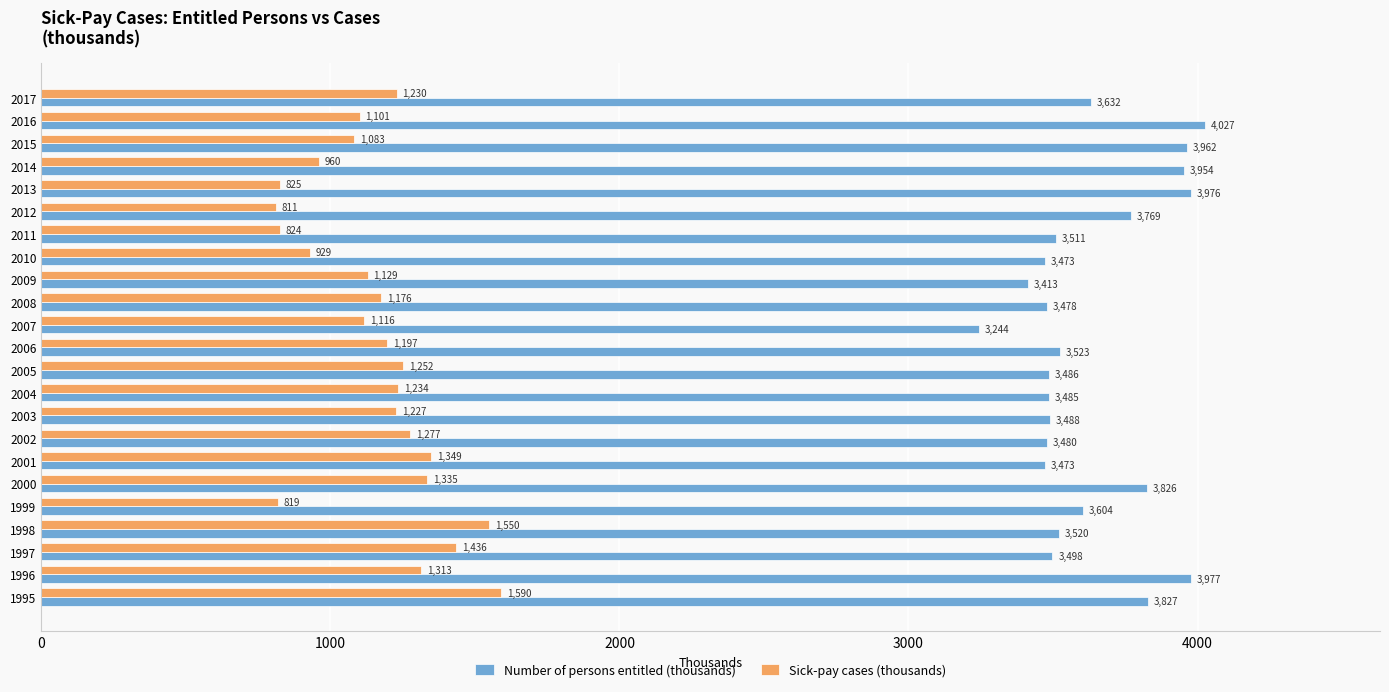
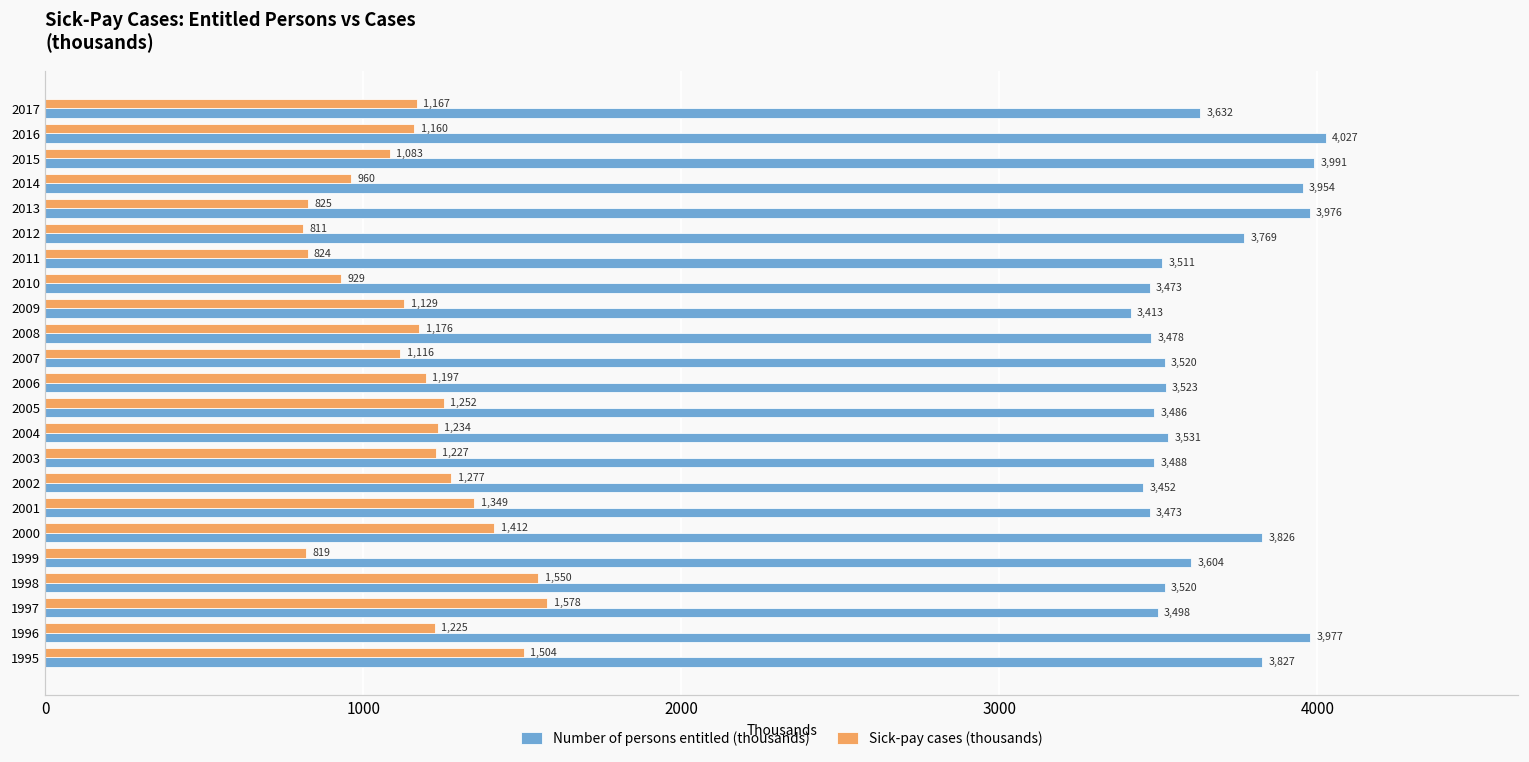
Sick-pay cases (thousands), 2017: 1,230 -> 1,167
Sick-pay cases (thousands), 2016: 1,101 -> 1,160
Number of persons entitled (thousands), 2015: 3,962 -> 3,991
Number of persons entitled (thousands), 2007: 3,244 -> 3,520
Number of persons entitled (thousands), 2004: 3,485 -> 3,531
Number of persons entitled (thousands), 2002: 3,480 -> 3,452
Sick-pay cases (thousands), 2000: 1,335 -> 1,412
Sick-pay cases (thousands), 1997: 1,436 -> 1,578
Sick-pay cases (thousands), 1996: 1,313 -> 1,225
Sick-pay cases (thousands), 1995: 1,590 -> 1,504
